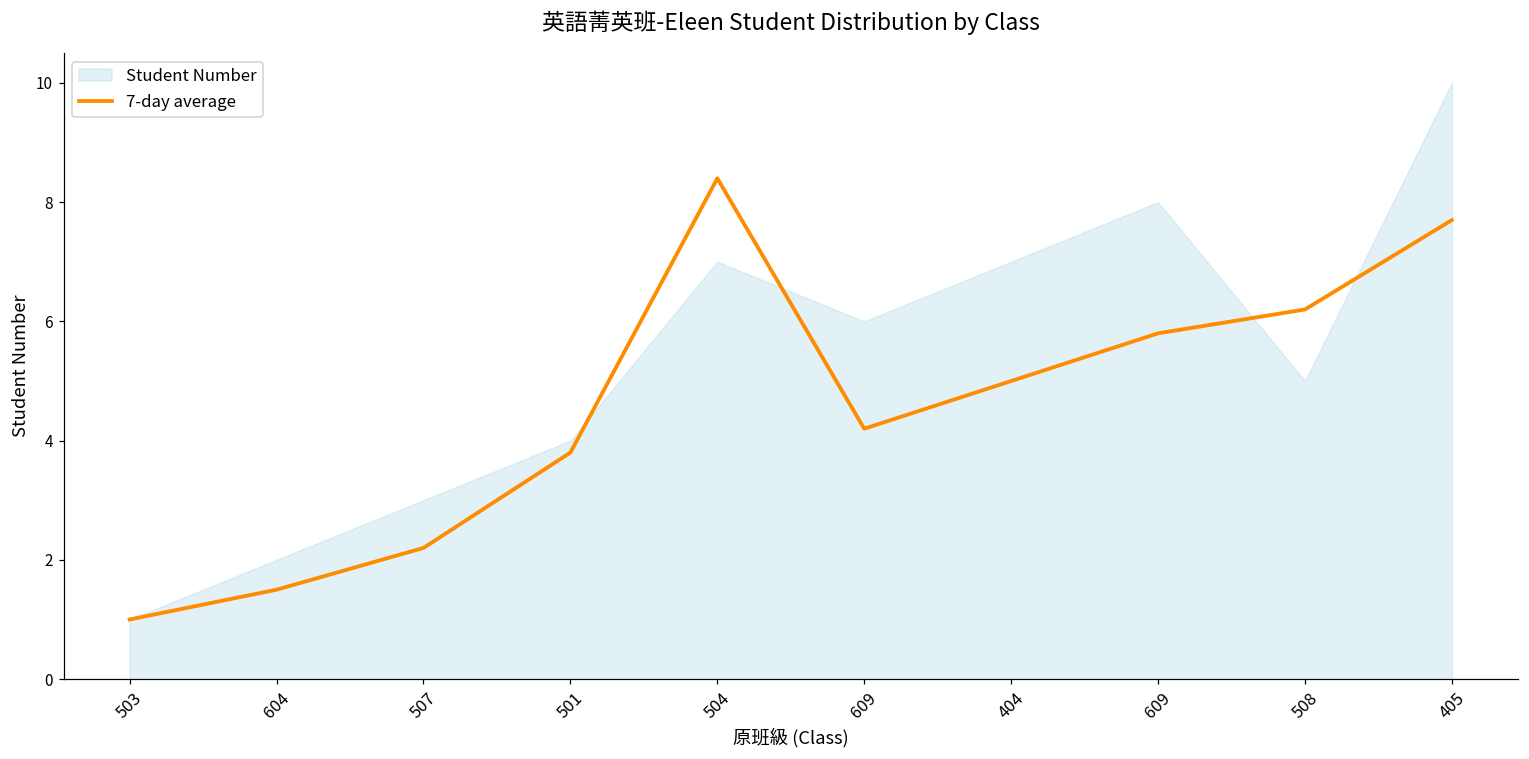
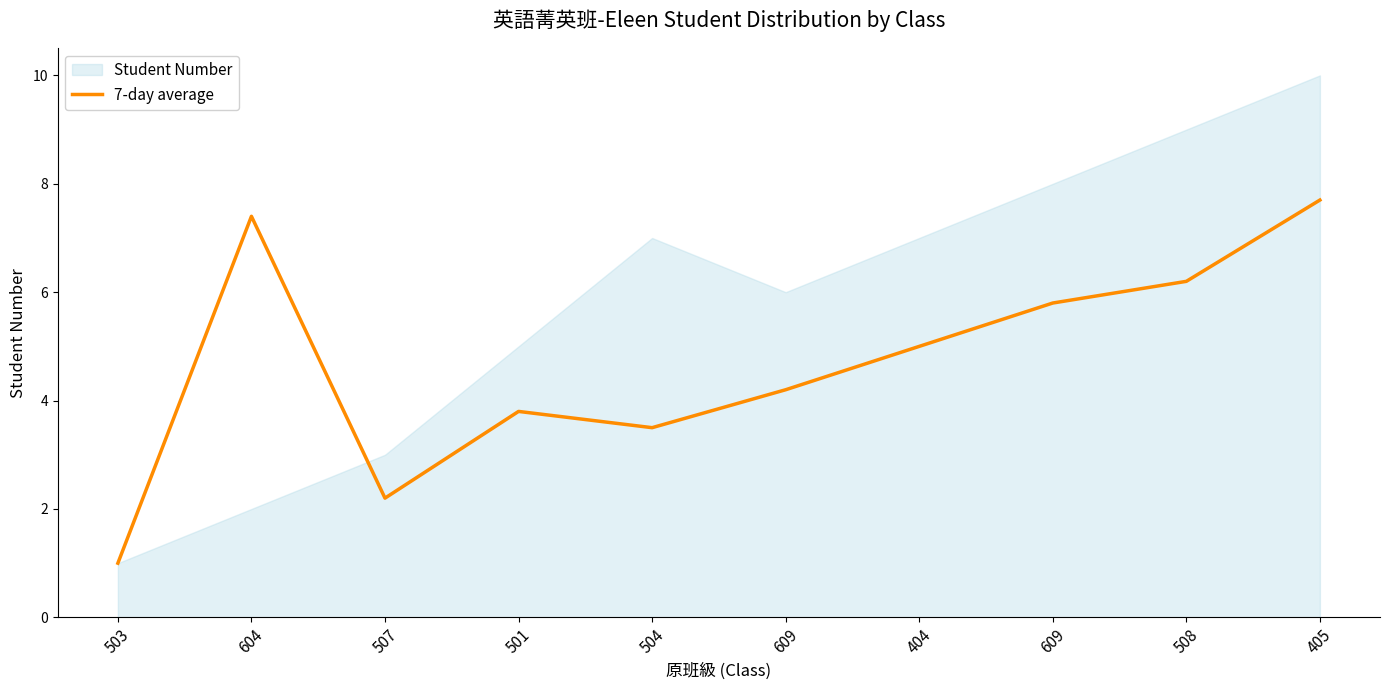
7-day average, 604: 1.5 -> 7.4
Student Number, 501: 4 -> 5
7-day average, 504: 8.4 -> 3.5
Student Number, 508: 5 -> 9
